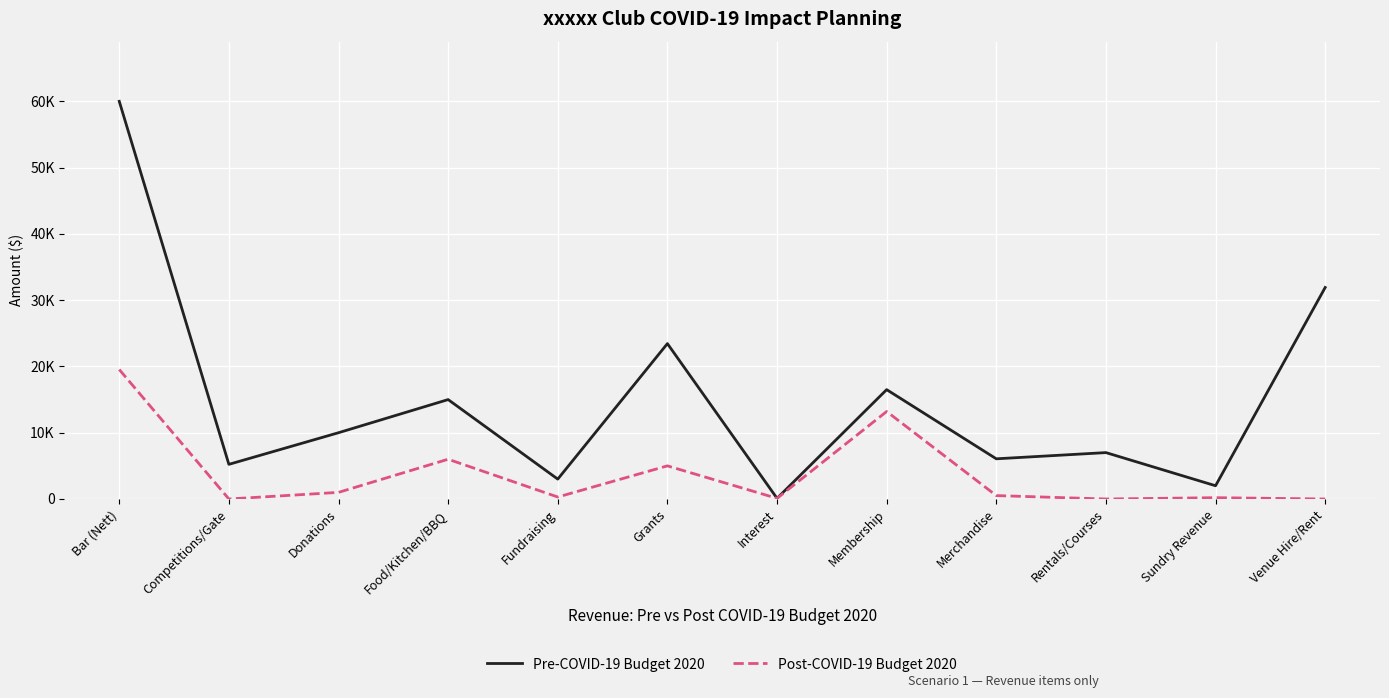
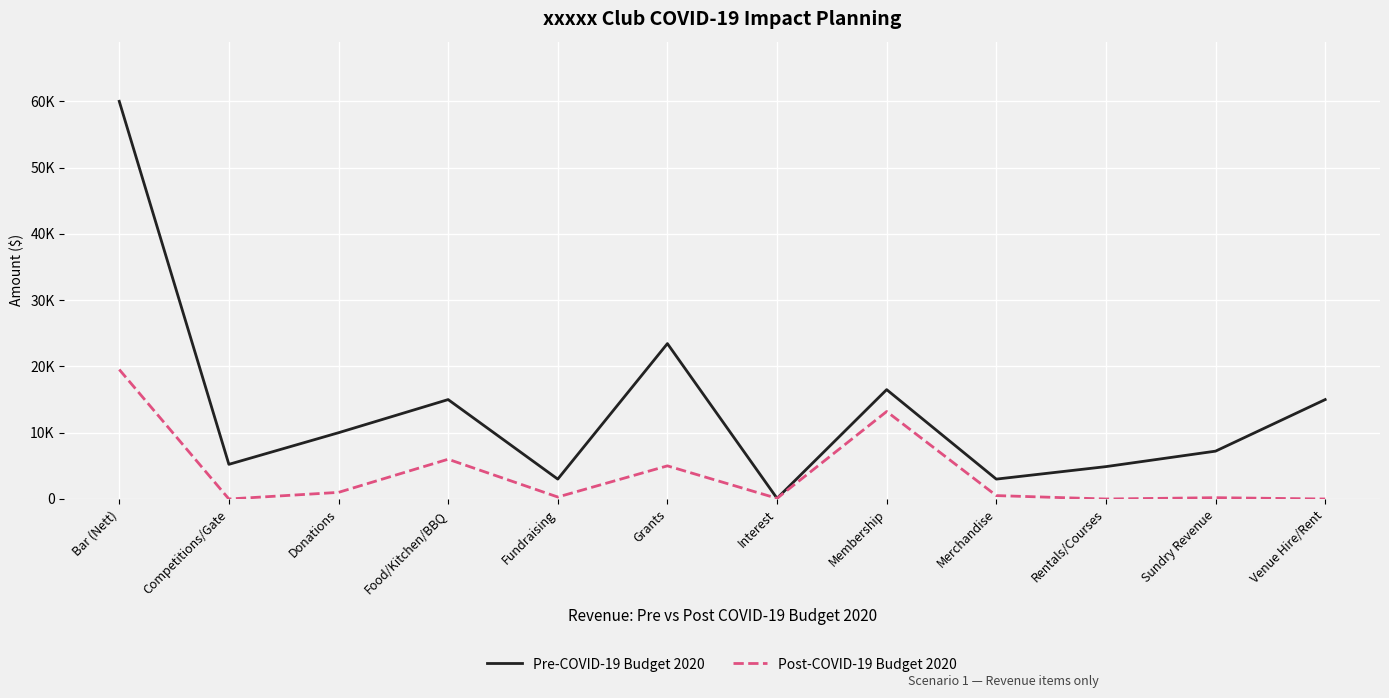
Pre-COVID-19 Budget 2020, Merchandise: 6000 -> 3000
Pre-COVID-19 Budget 2020, Rentals/Courses: 7000 -> 5000
Pre-COVID-19 Budget 2020, Sundry Revenue: 2000 -> 7000
Pre-COVID-19 Budget 2020, Venue Hire/Rent: 32000 -> 15000
